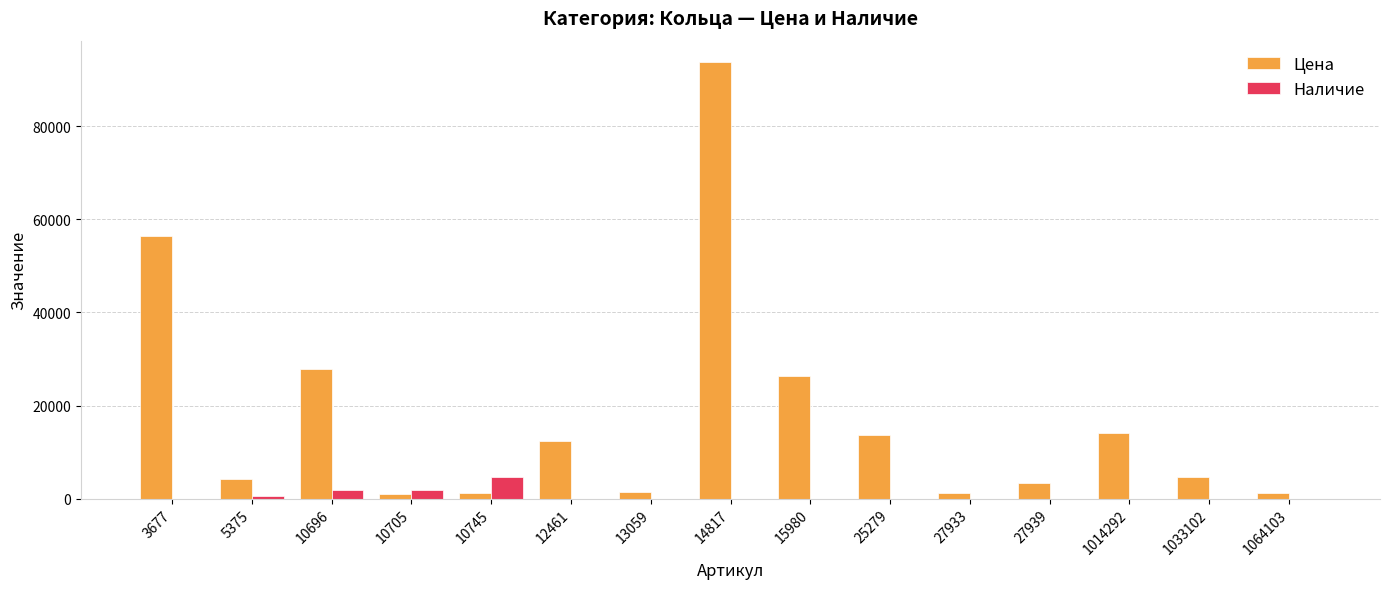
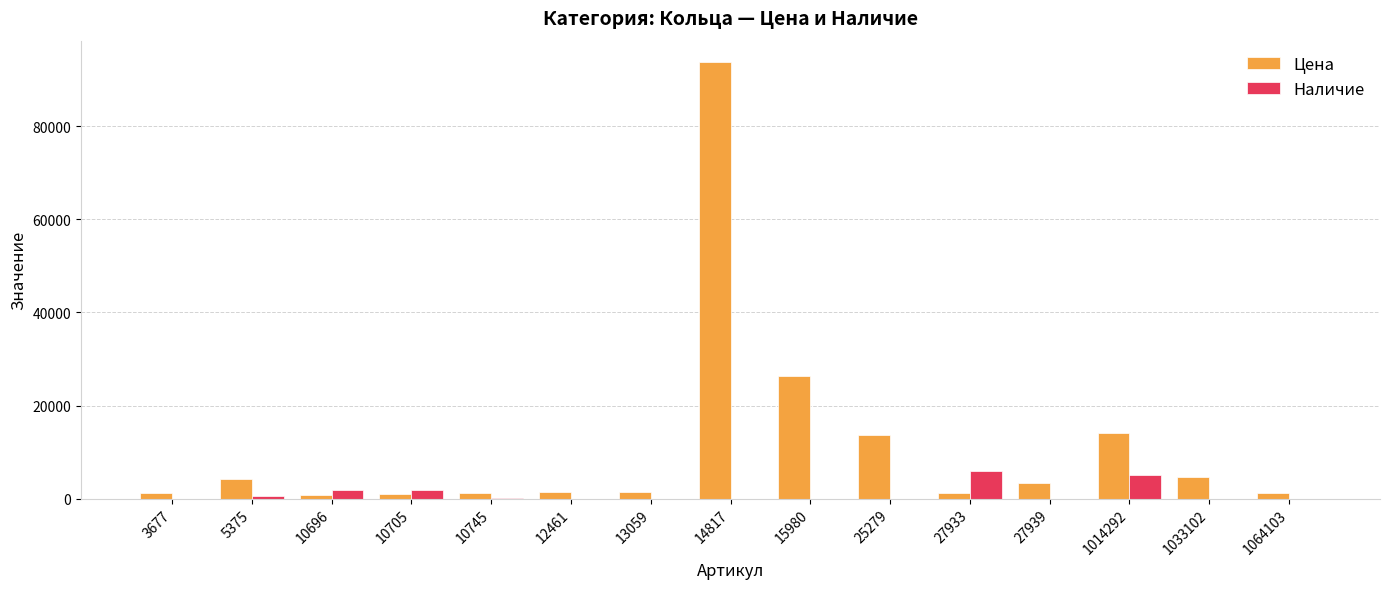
Цена, 3677: 56000 -> 1000
Цена, 10696: 28000 -> 1000
Наличие, 10745: 5000 -> 0
Цена, 12461: 12000 -> 1000
Наличие, 27933: 0 -> 6000
Наличие, 1014292: 0 -> 5000
